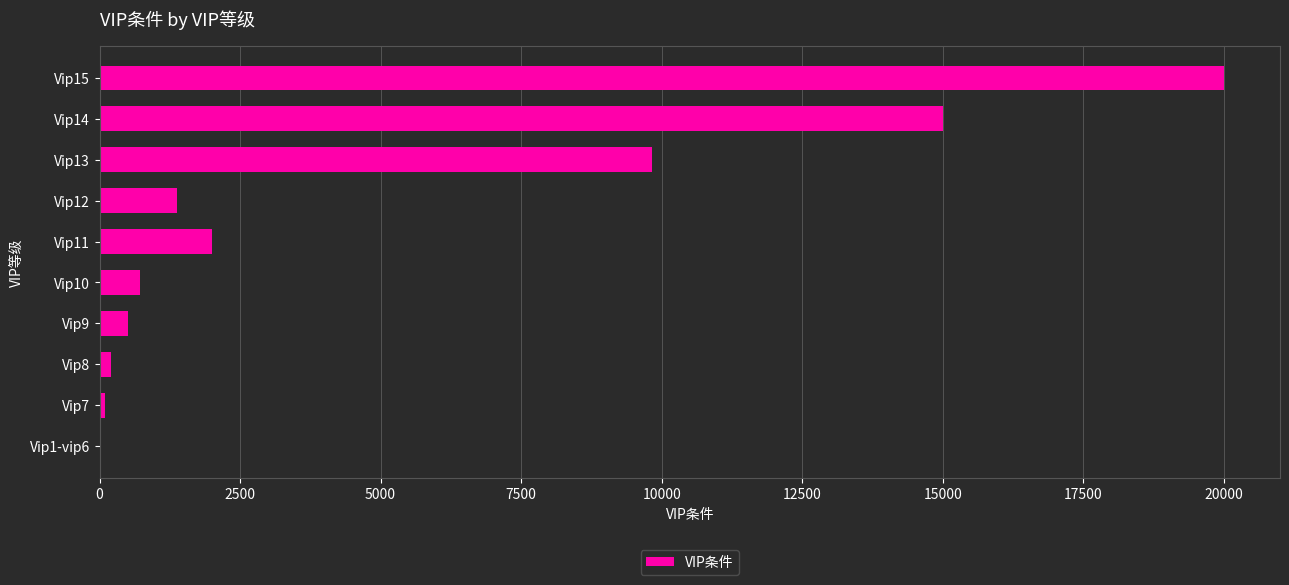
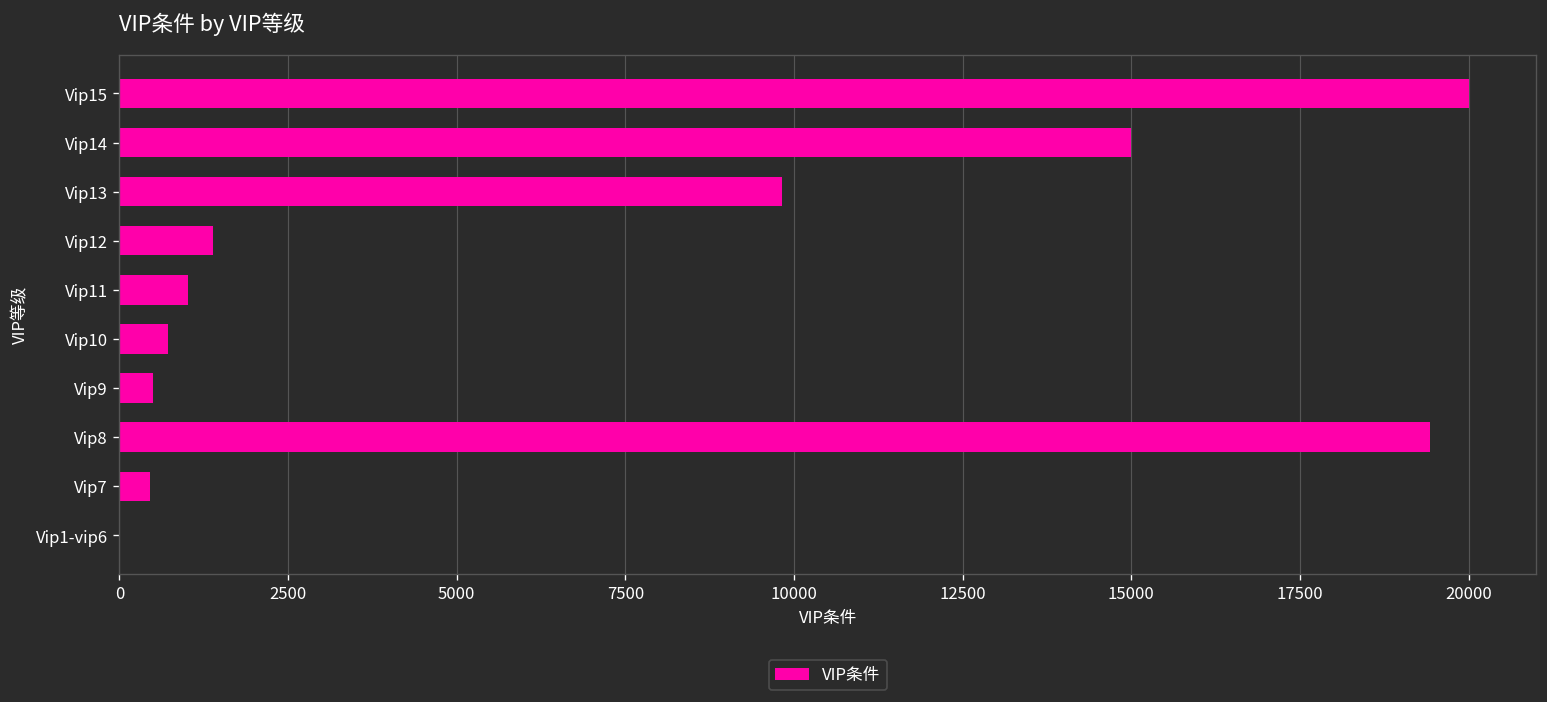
Vip11: 2000 -> 1000
Vip8: 200 -> 19400
Vip7: 100 -> 400
